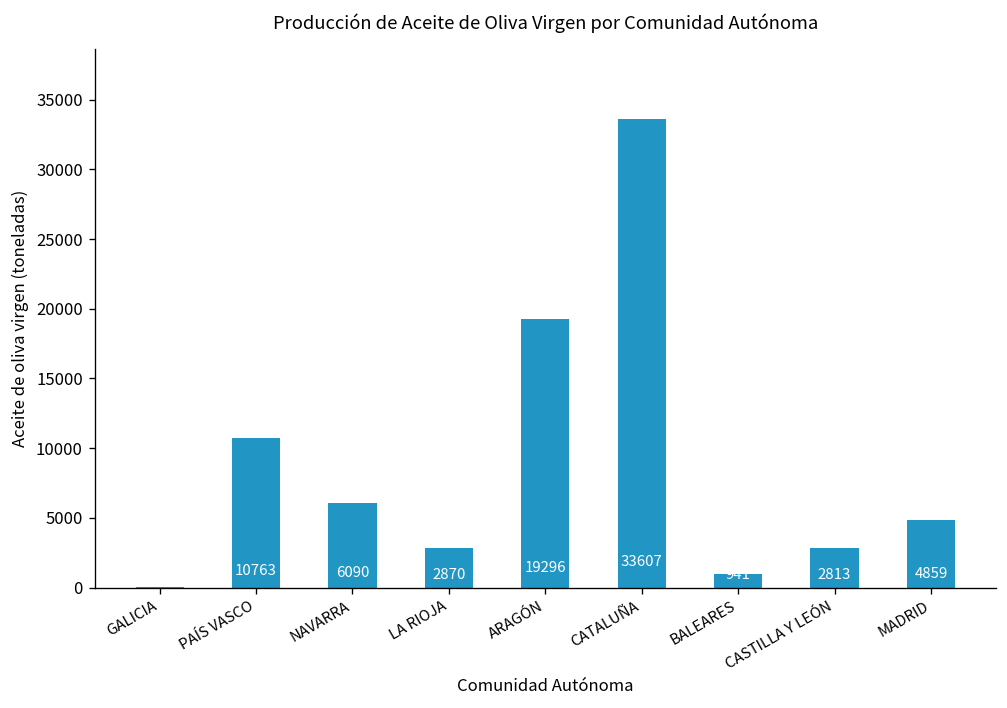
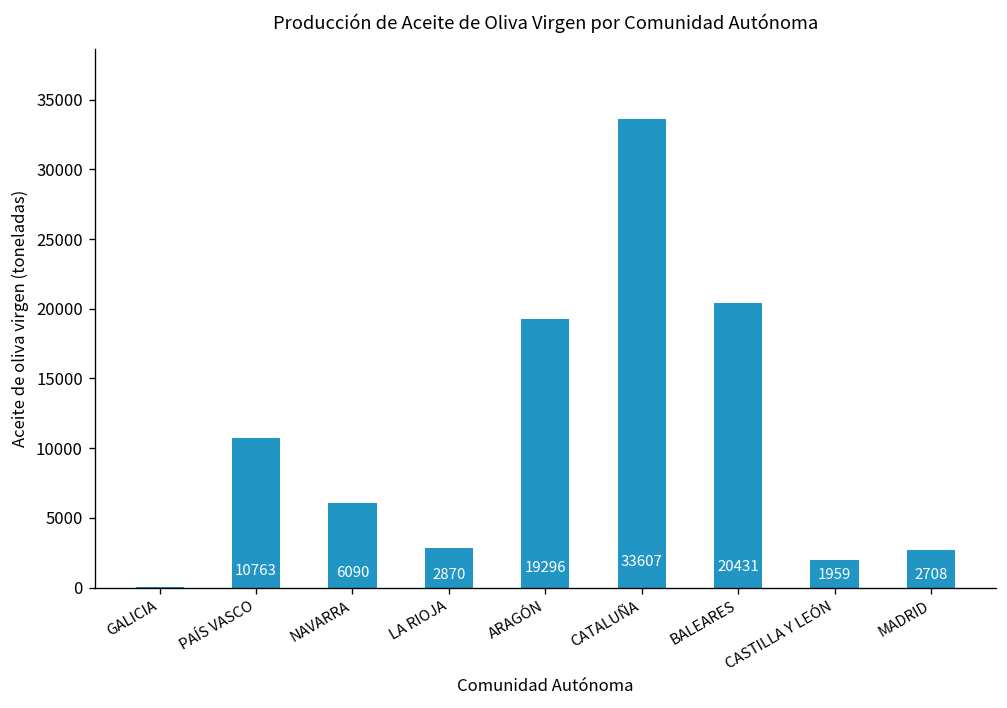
BALEARES: 900 -> 20400
CASTILLA Y LEÓN: 2813 -> 1959
MADRID: 4859 -> 2708
